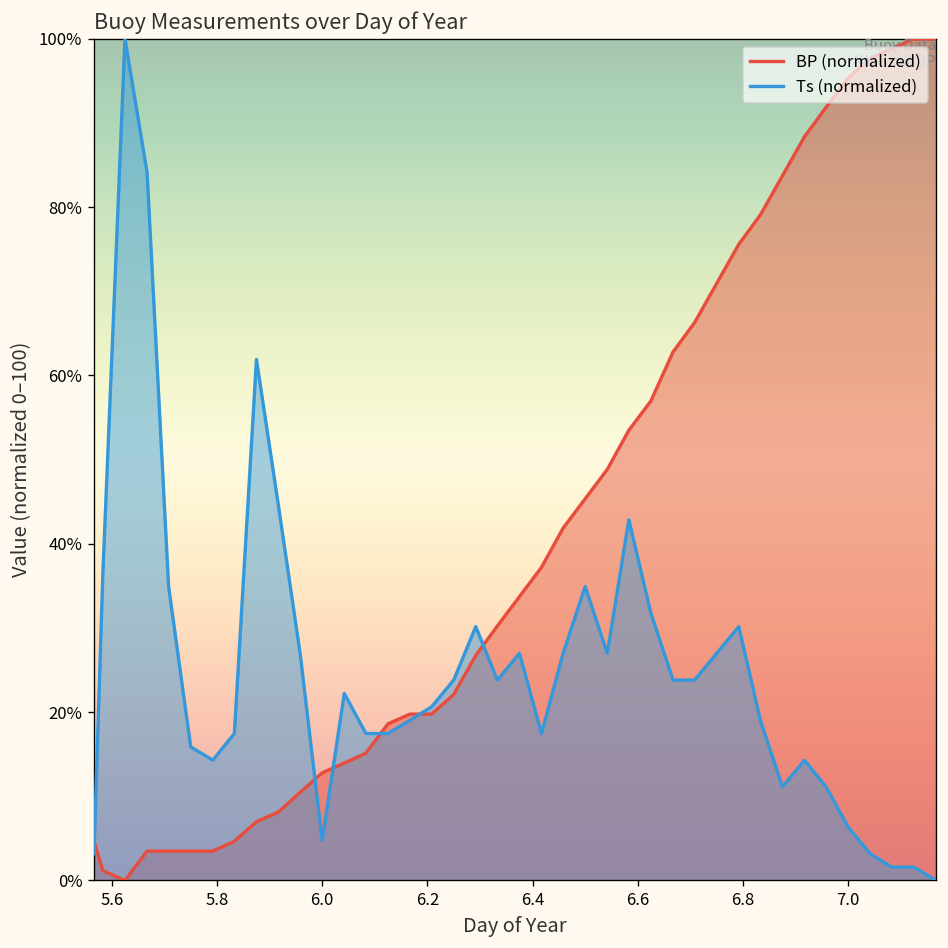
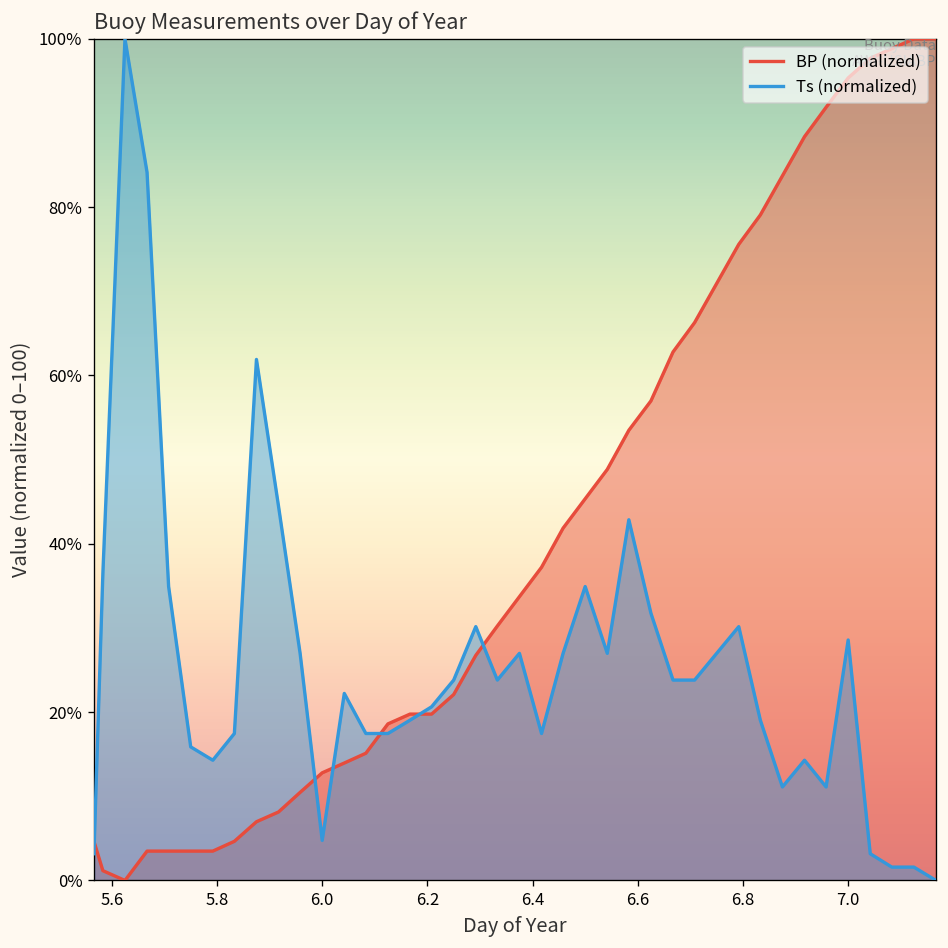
Ts (normalized), 7.0: 6% -> 29%
